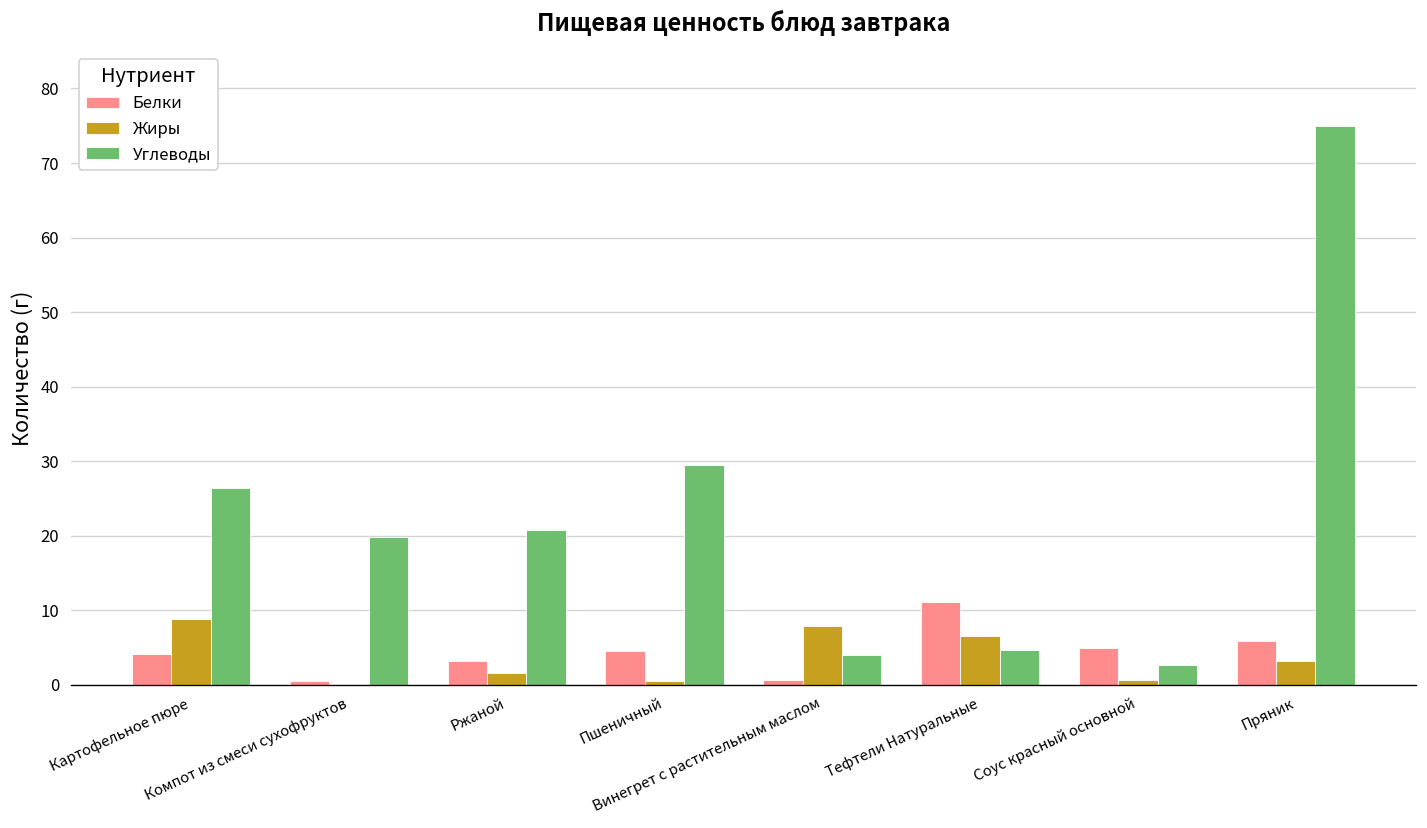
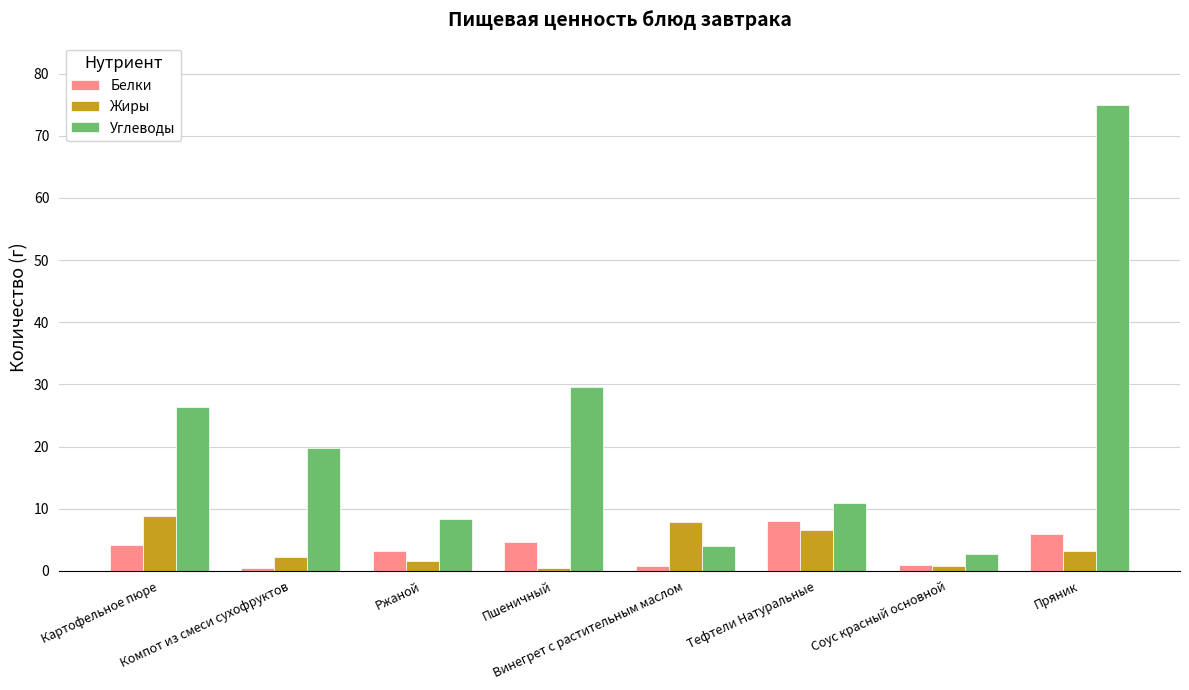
Жиры, Компот из смеси сухофруктов: 0 -> 2
Углеводы, Ржаной: 21 -> 8
Белки, Тефтели Натуральные: 11 -> 8
Углеводы, Тефтели Натуральные: 5 -> 11
Белки, Соус красный основной: 5 -> 1
